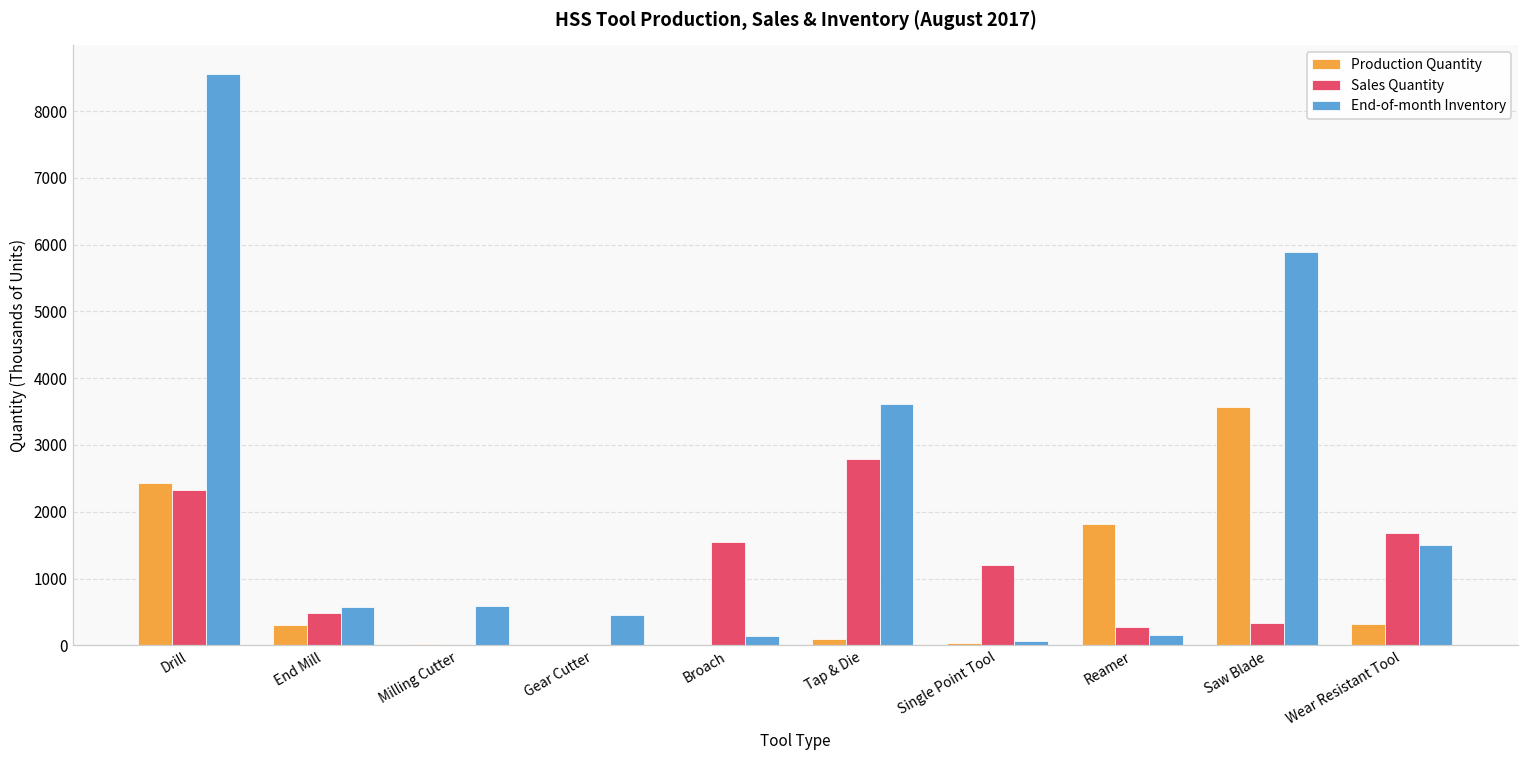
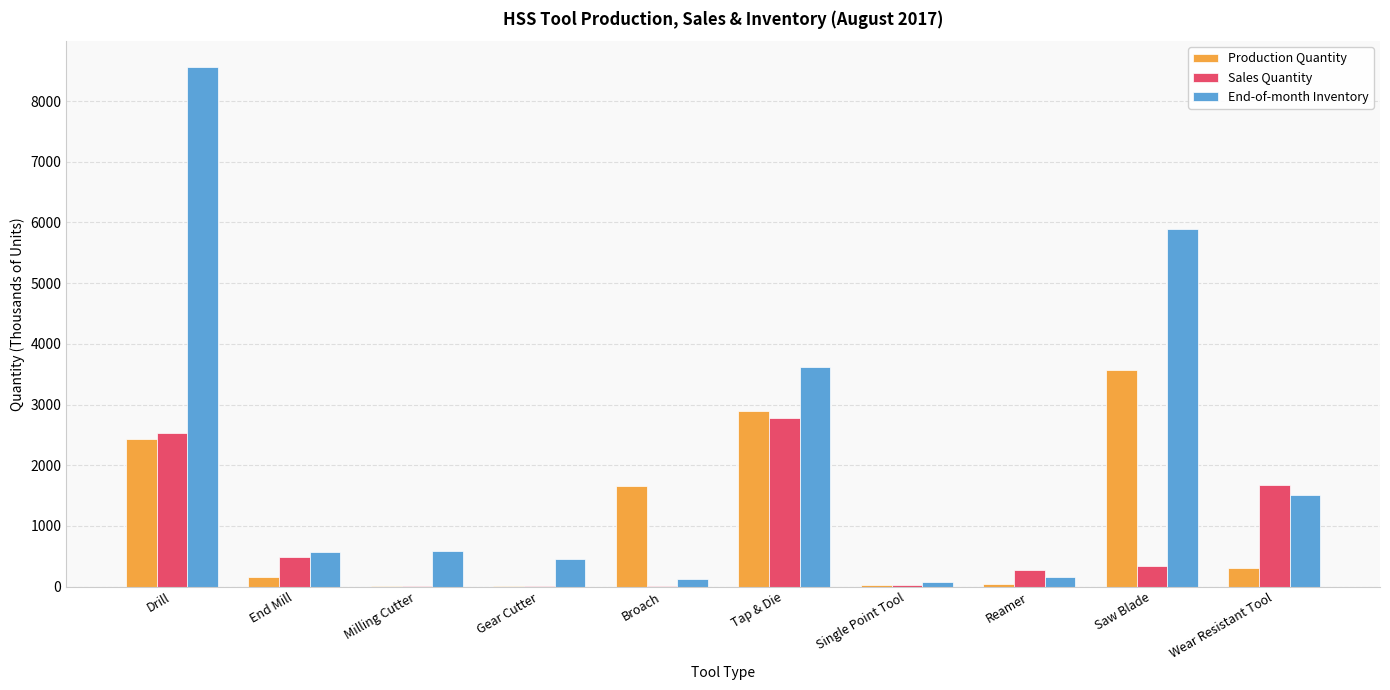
Sales Quantity, Drill: 2300 -> 2500
Production Quantity, End Mill: 300 -> 200
Production Quantity, Broach: 0 -> 1700
Sales Quantity, Broach: 1600 -> 0
Production Quantity, Tap & Die: 100 -> 2900
Sales Quantity, Single Point Tool: 1200 -> 0
Production Quantity, Reamer: 1800 -> 0
